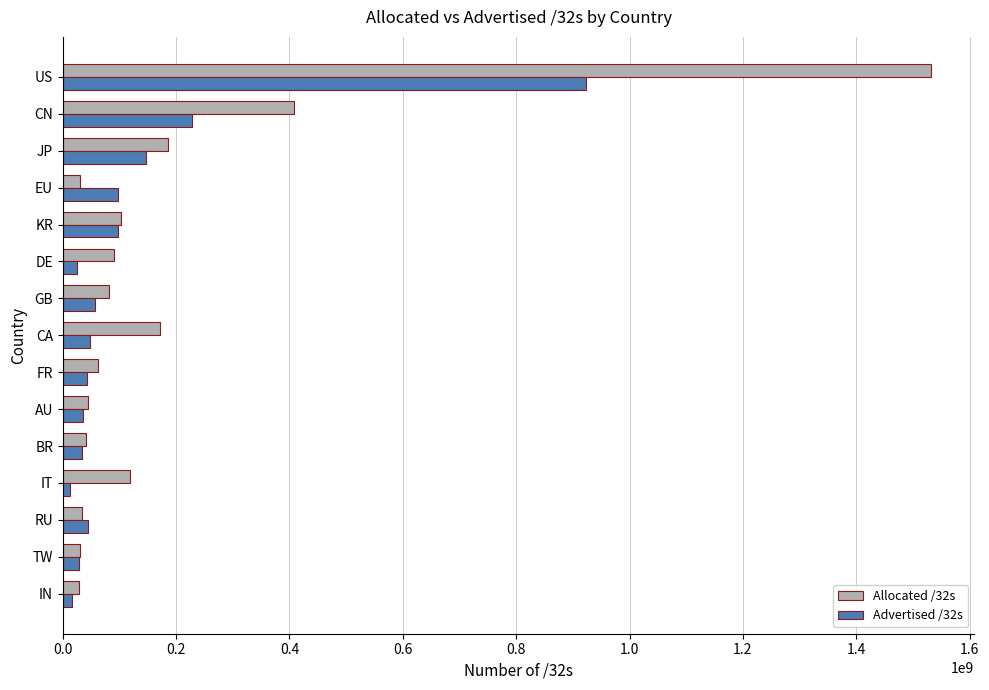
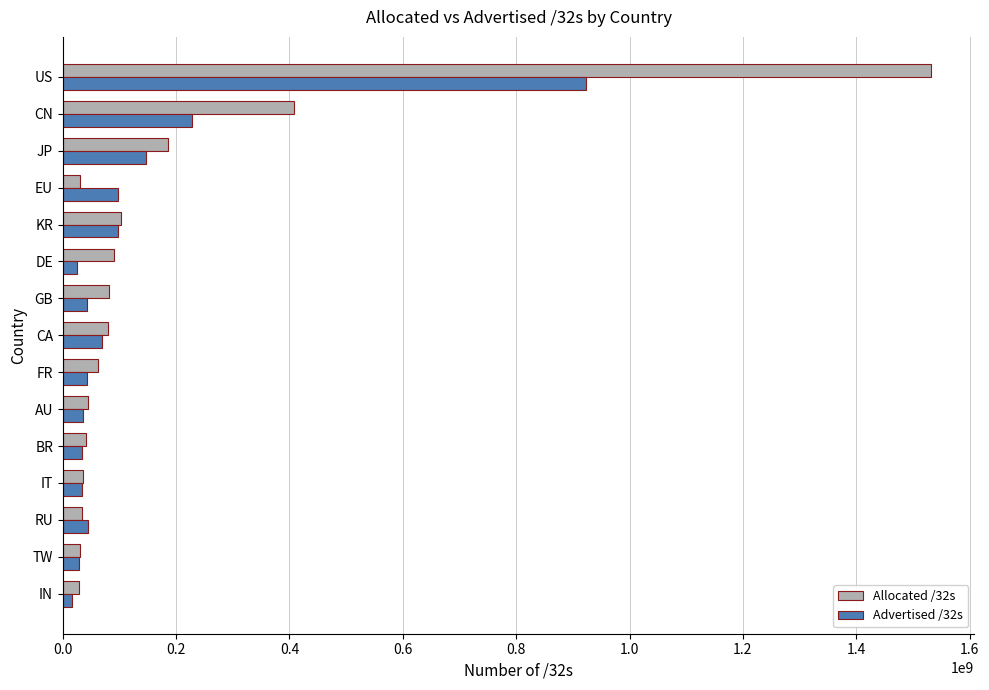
Advertised /32s, GB: 60000000 -> 40000000
Allocated /32s, CA: 170000000 -> 80000000
Advertised /32s, CA: 50000000 -> 70000000
Allocated /32s, IT: 120000000 -> 40000000
Advertised /32s, IT: 10000000 -> 30000000
